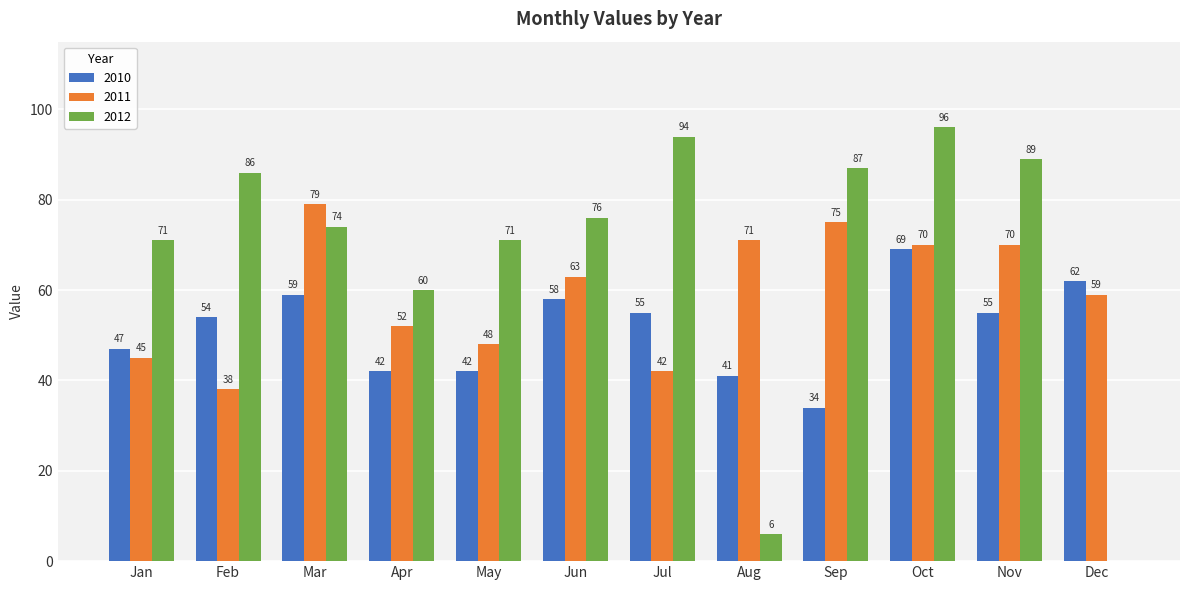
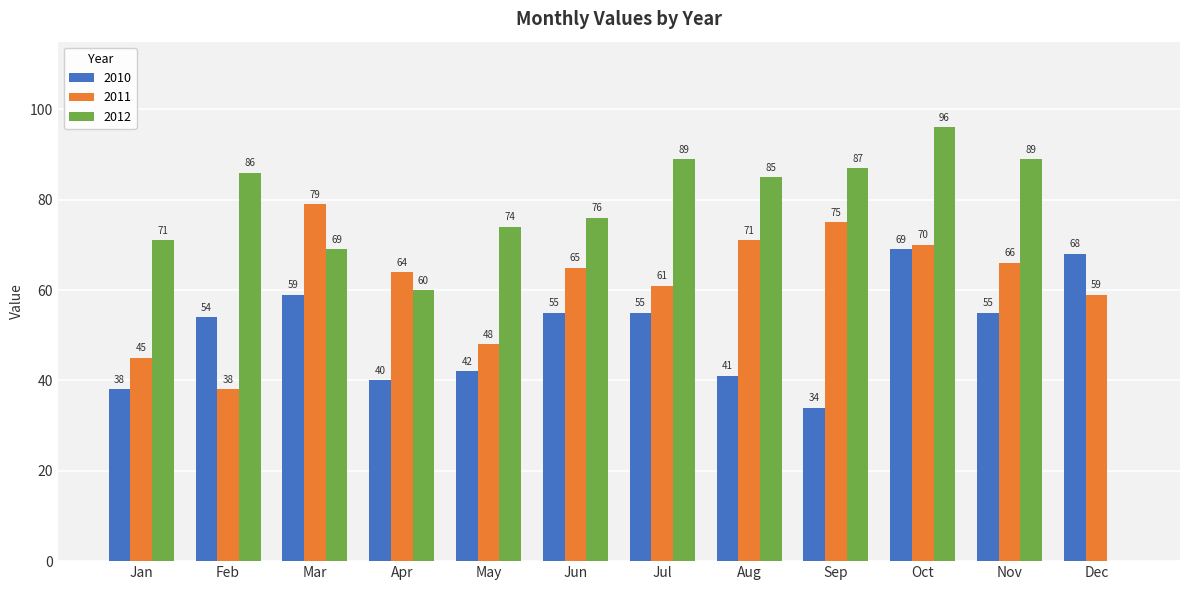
2010, Jan: 47 -> 38
2012, Mar: 74 -> 69
2010, Apr: 42 -> 40
2011, Apr: 52 -> 64
2012, May: 71 -> 74
2010, Jun: 58 -> 55
2011, Jun: 63 -> 65
2011, Jul: 42 -> 61
2012, Jul: 94 -> 89
2012, Aug: 6 -> 85
2011, Nov: 70 -> 66
2010, Dec: 62 -> 68
